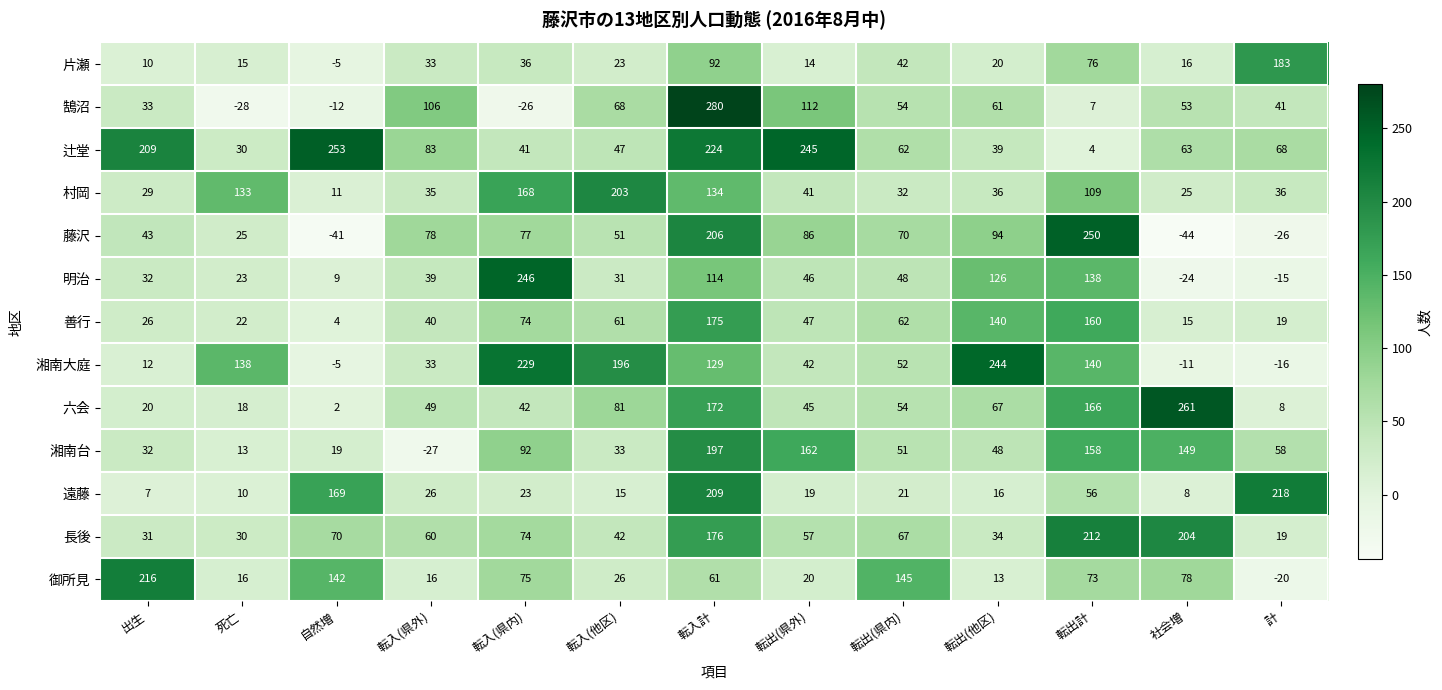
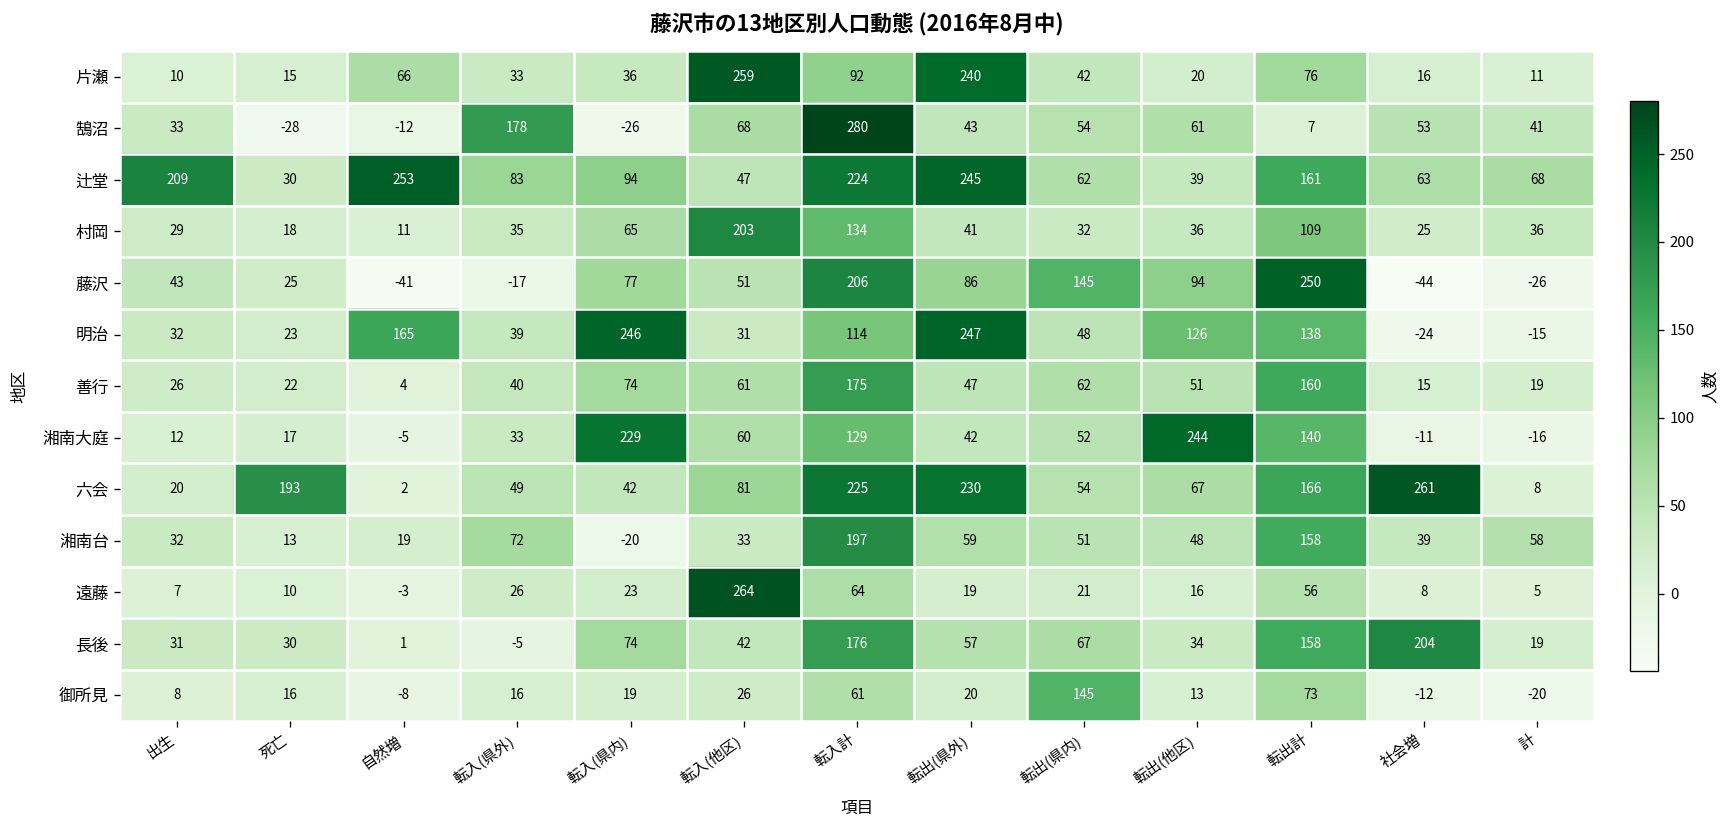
片瀬, 自然増: -5 -> 66
片瀬, 転入(他区): 23 -> 259
片瀬, 転出(県外): 14 -> 240
片瀬, 計: 183 -> 11
鵠沼, 転入(県外): 106 -> 178
鵠沼, 転出(県外): 112 -> 43
辻堂, 転入(県内): 41 -> 94
辻堂, 転出計: 4 -> 161
村岡, 死亡: 133 -> 18
村岡, 転入(県内): 168 -> 65
藤沢, 転入(県外): 78 -> -17
藤沢, 転出(県内): 70 -> 145
明治, 自然増: 9 -> 165
明治, 転出(県外): 46 -> 247
善行, 転出(他区): 140 -> 51
湘南大庭, 死亡: 138 -> 17
湘南大庭, 転入(他区): 196 -> 60
六会, 死亡: 18 -> 193
六会, 転入計: 172 -> 225
六会, 転出(県外): 45 -> 230
湘南台, 転入(県外): -27 -> 72
湘南台, 転入(県内): 92 -> -20
湘南台, 転出(県外): 162 -> 59
湘南台, 社会増: 149 -> 39
遠藤, 自然増: 169 -> -3
遠藤, 転入(他区): 15 -> 264
遠藤, 転入計: 209 -> 64
遠藤, 計: 218 -> 5
長後, 自然増: 70 -> 1
長後, 転入(県外): 60 -> -5
長後, 転出計: 212 -> 158
御所見, 出生: 216 -> 8
御所見, 自然増: 142 -> -8
御所見, 転入(県内): 75 -> 19
御所見, 社会増: 78 -> -12
